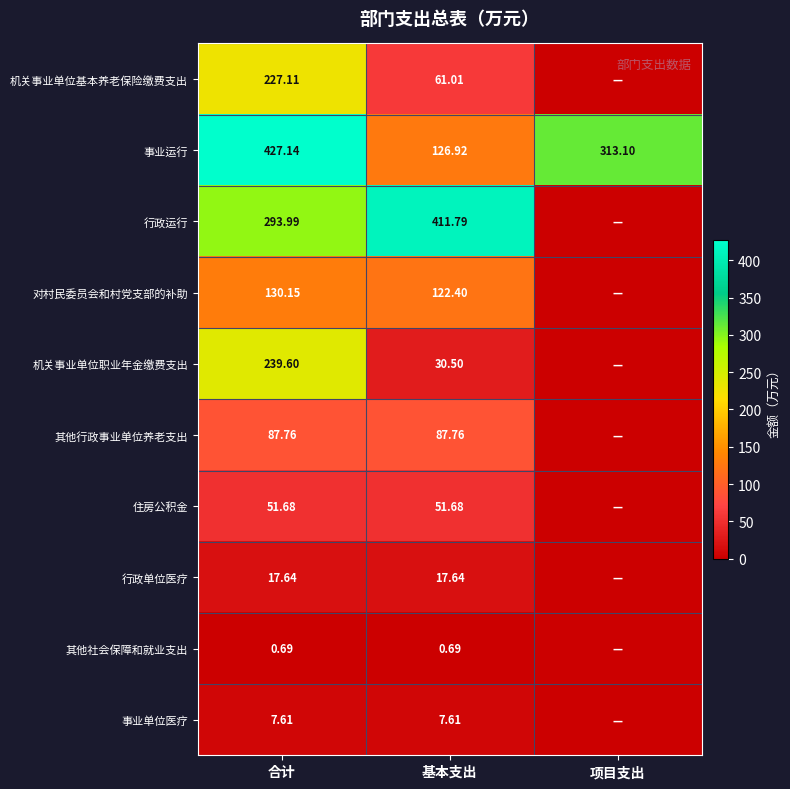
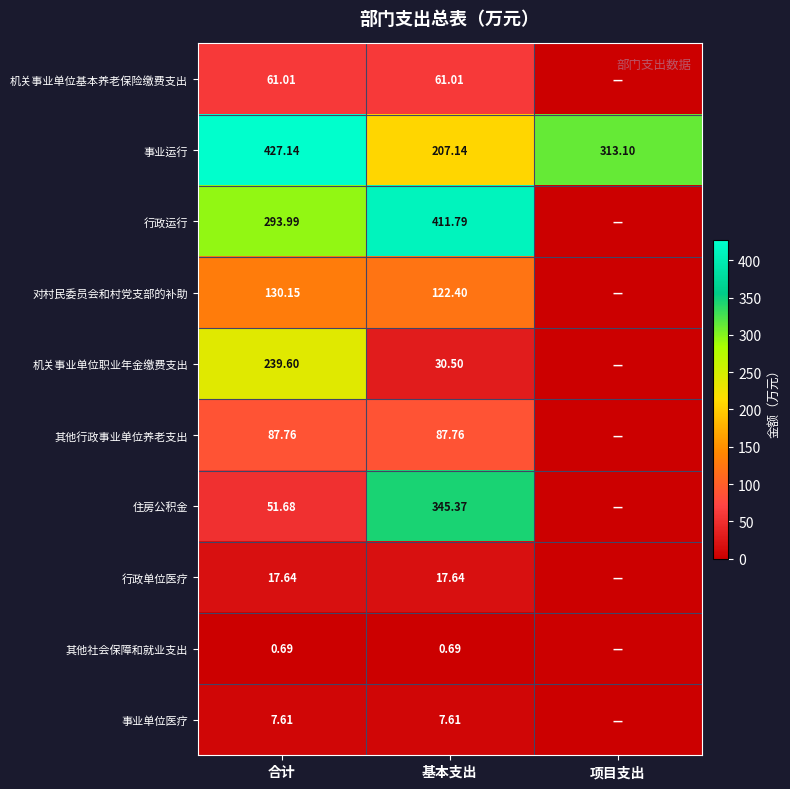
机关事业单位基本养老保险缴费支出, 合计: 227.11 -> 61.01
事业运行, 基本支出: 126.92 -> 207.14
住房公积金, 基本支出: 51.68 -> 345.37
